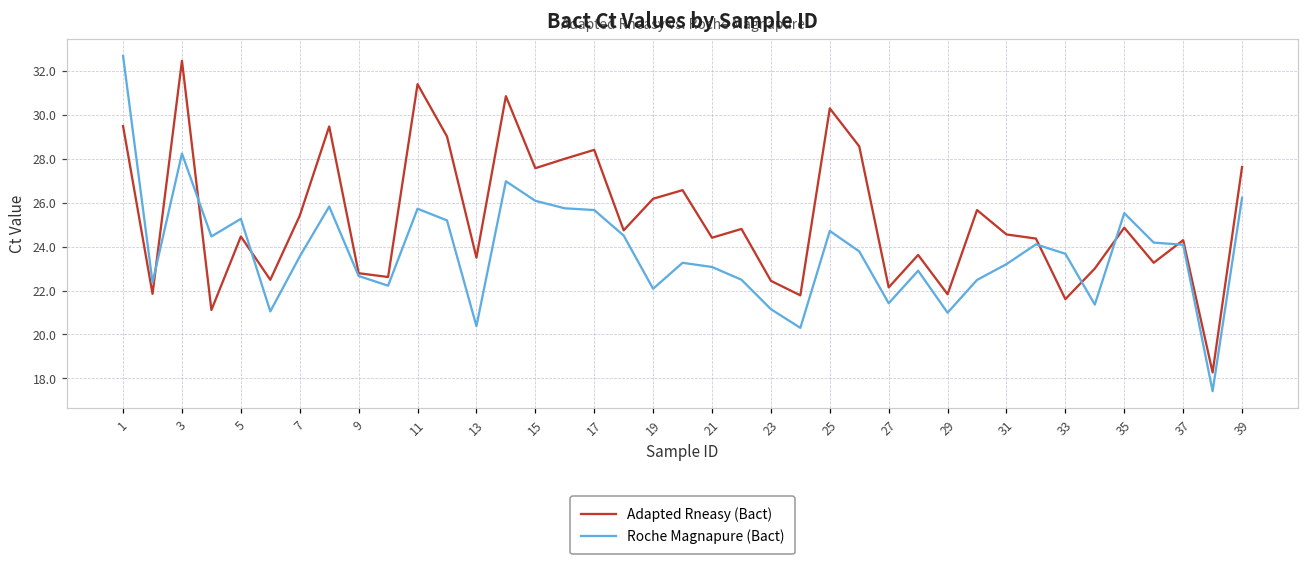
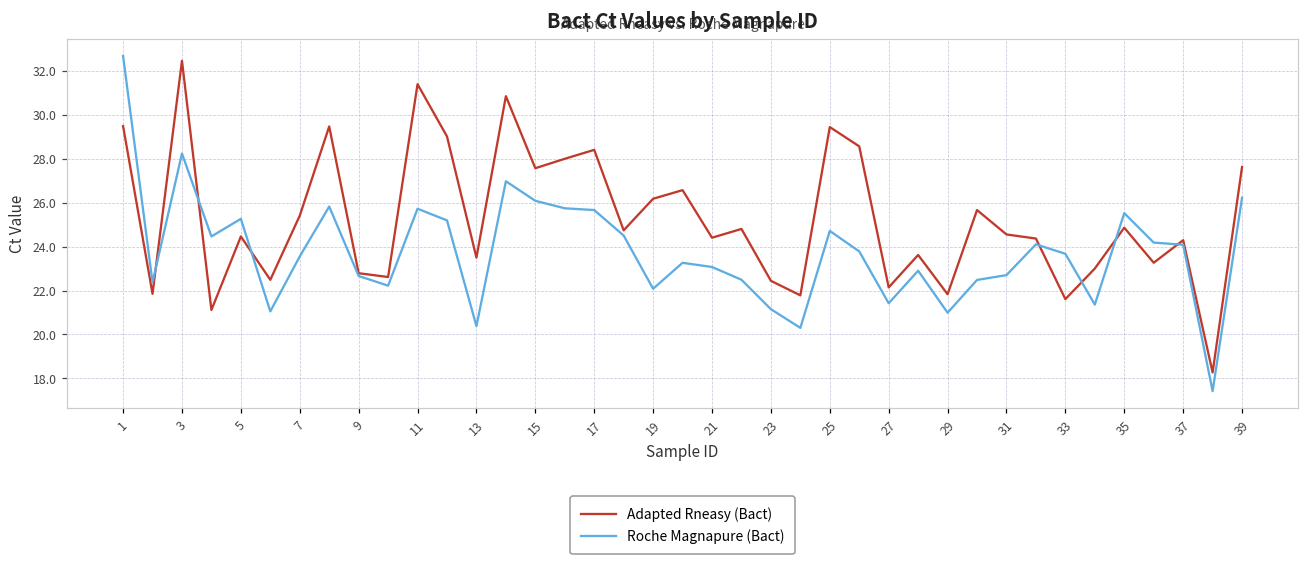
Adapted Rneasy (Bact), 25: 30.3 -> 29.4
Roche Magnapure (Bact), 31: 23.2 -> 22.7
